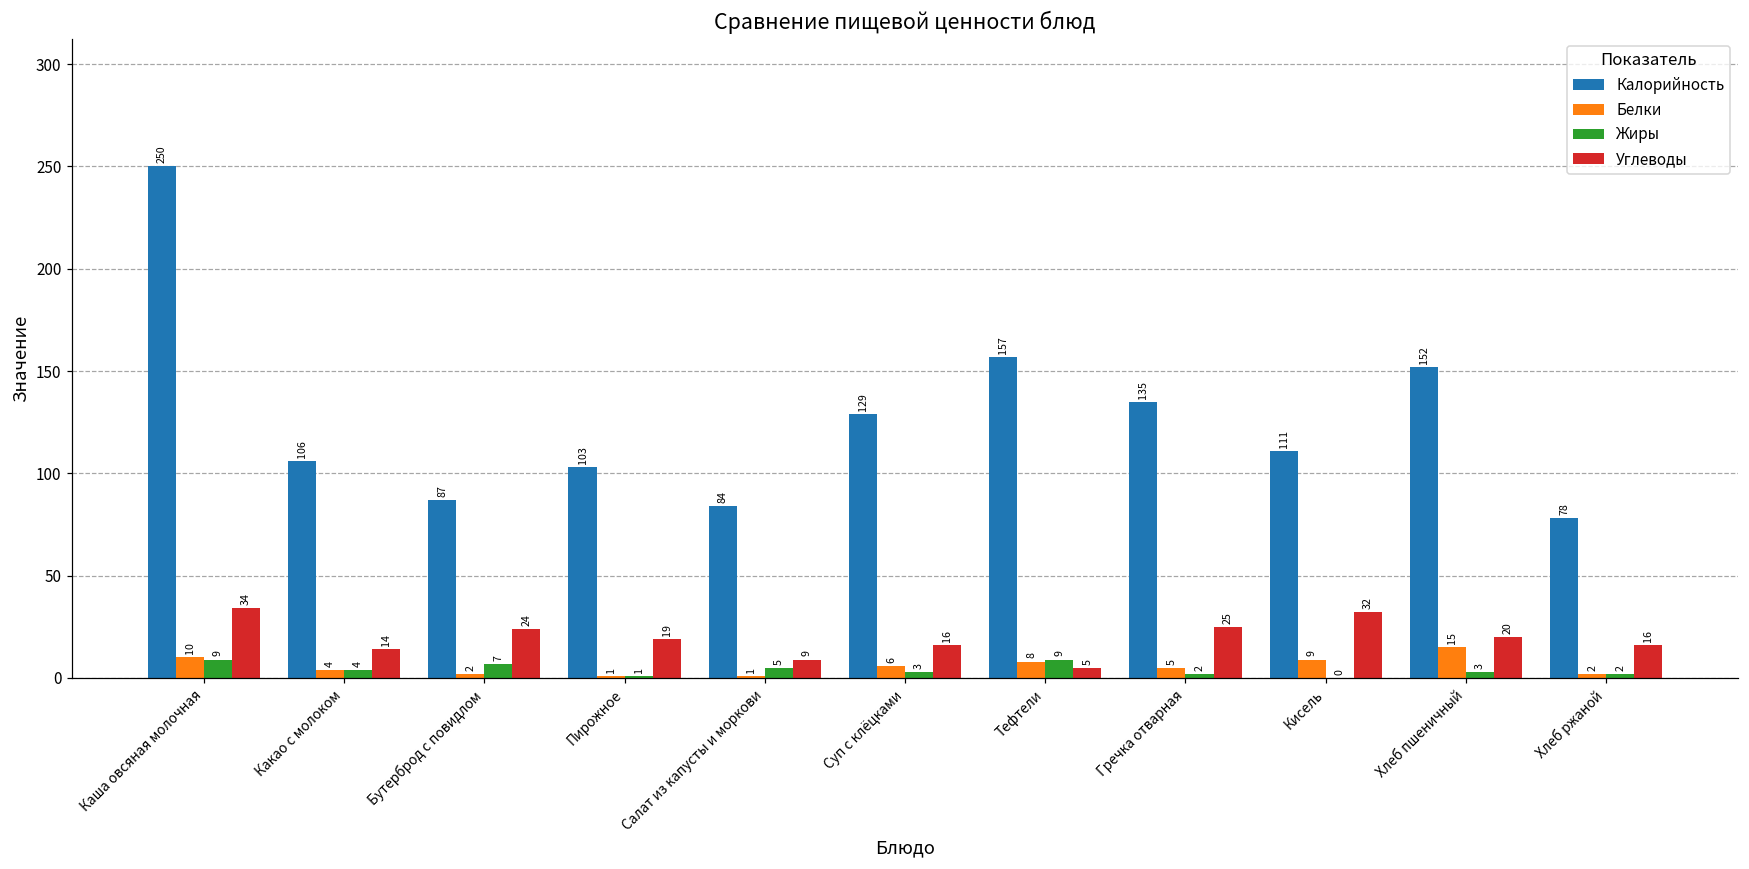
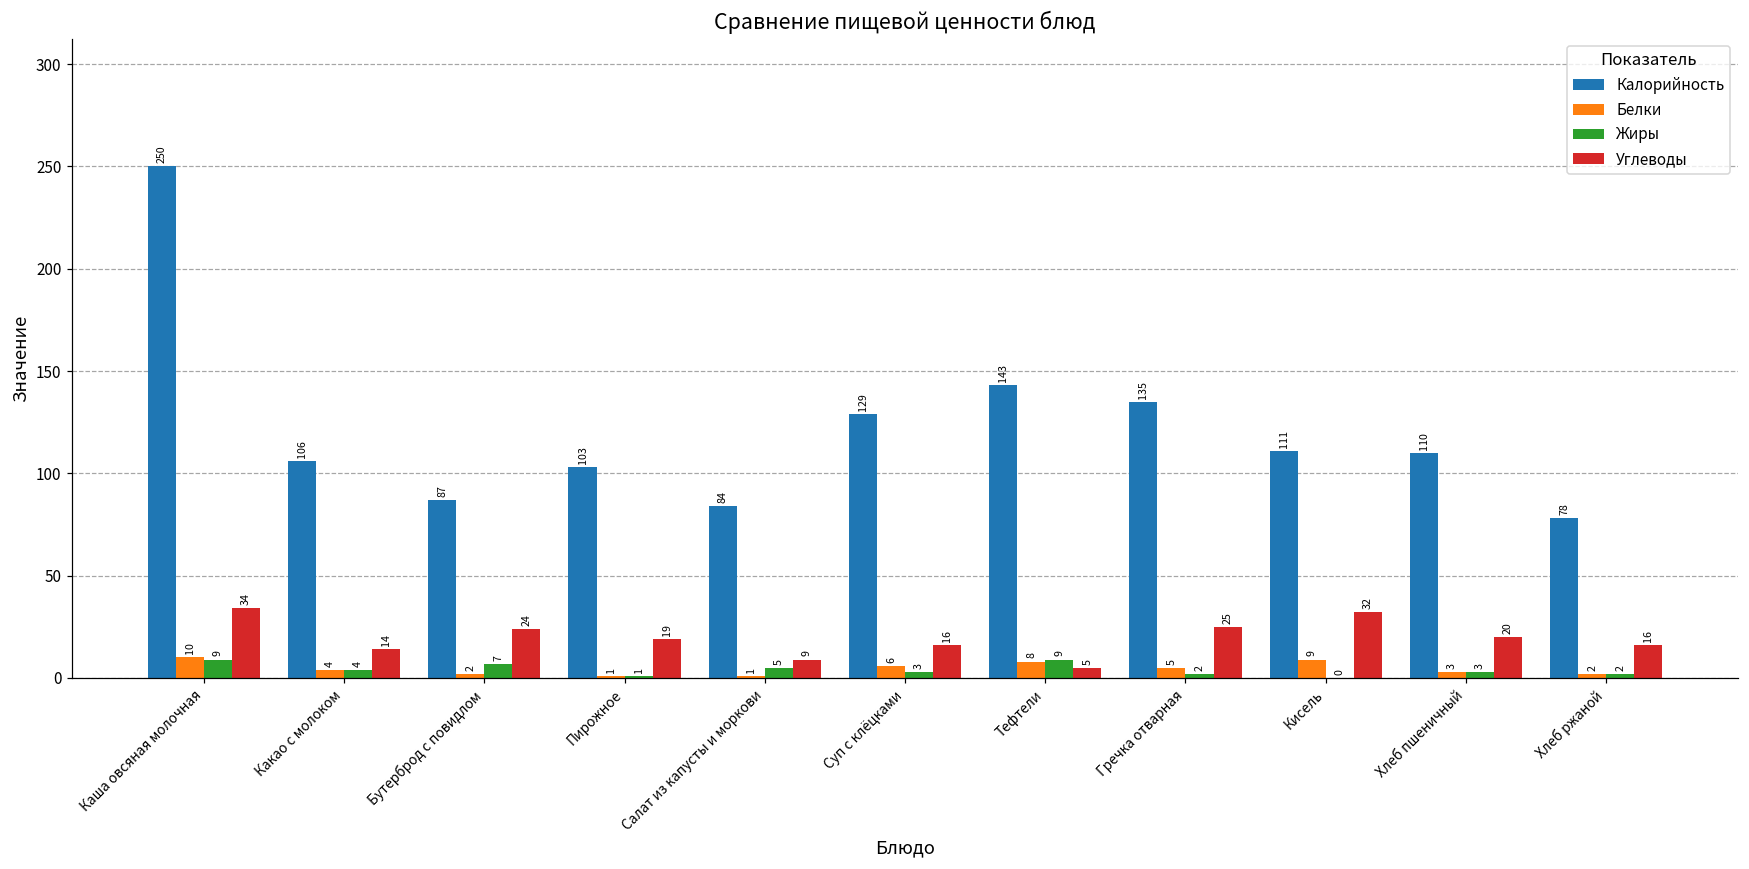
Калорийность, Тефтели: 157 -> 143
Калорийность, Хлеб пшеничный: 152 -> 110
Белки, Хлеб пшеничный: 15 -> 3
